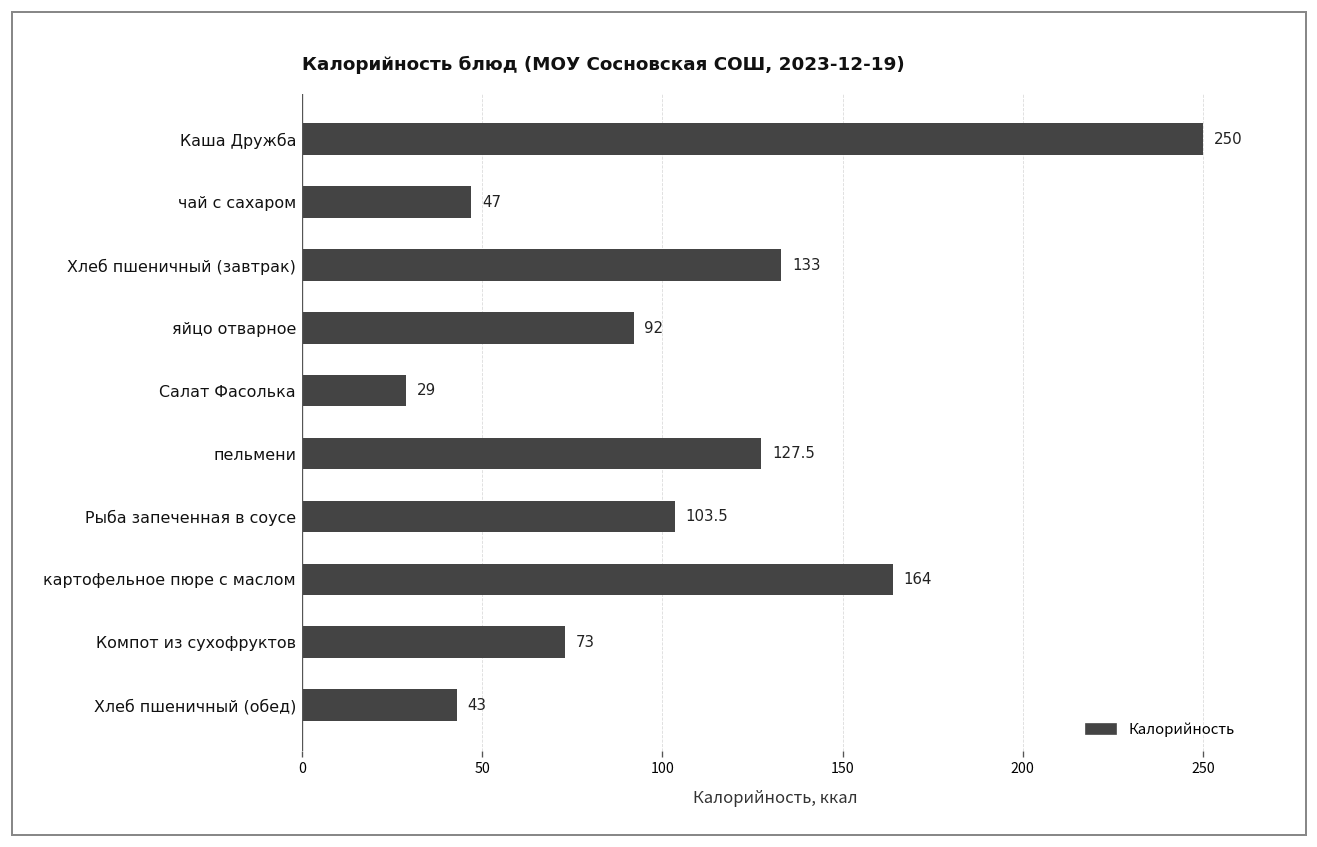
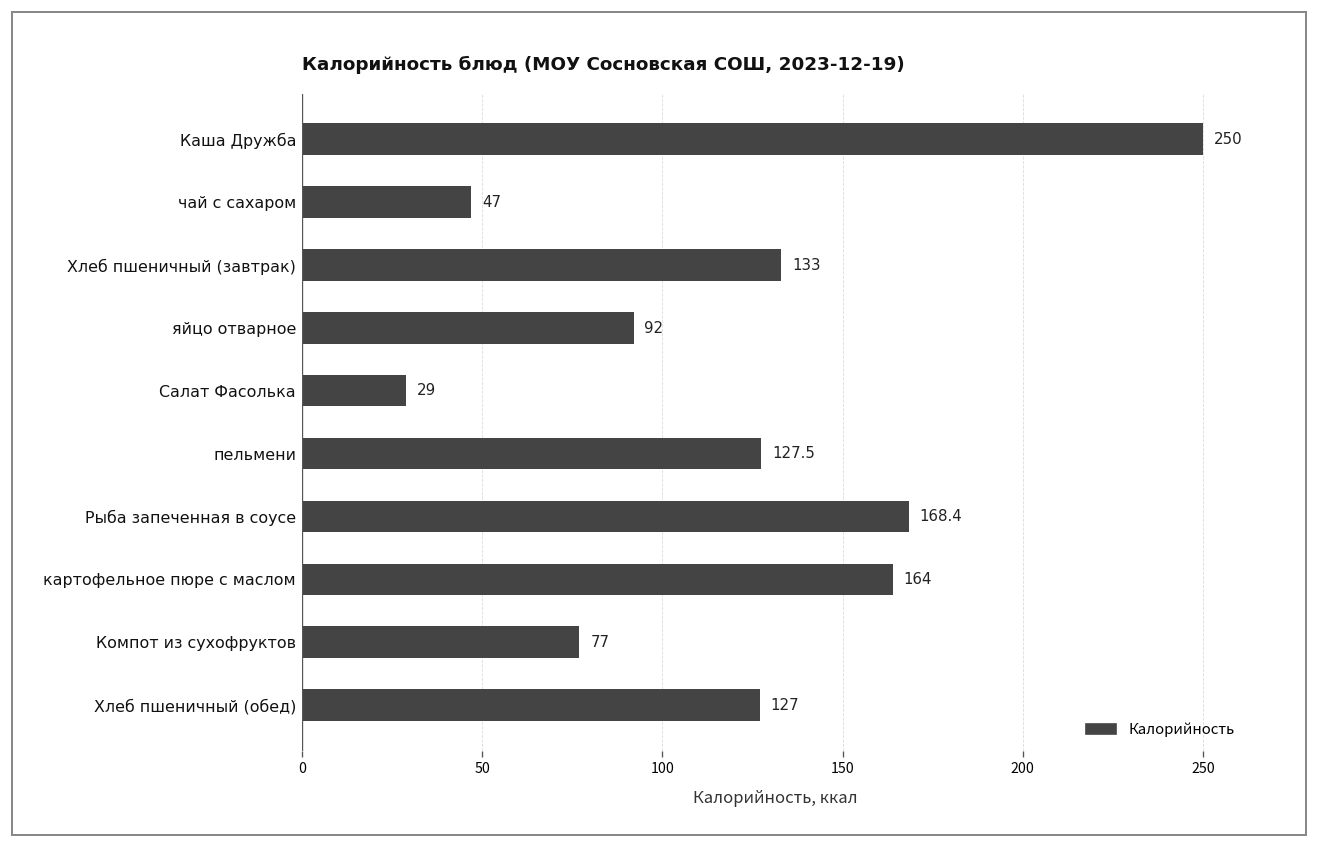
Рыба запеченная в соусе: 103.5 -> 168.4
Компот из сухофруктов: 73 -> 77
Хлеб пшеничный (обед): 43 -> 127
